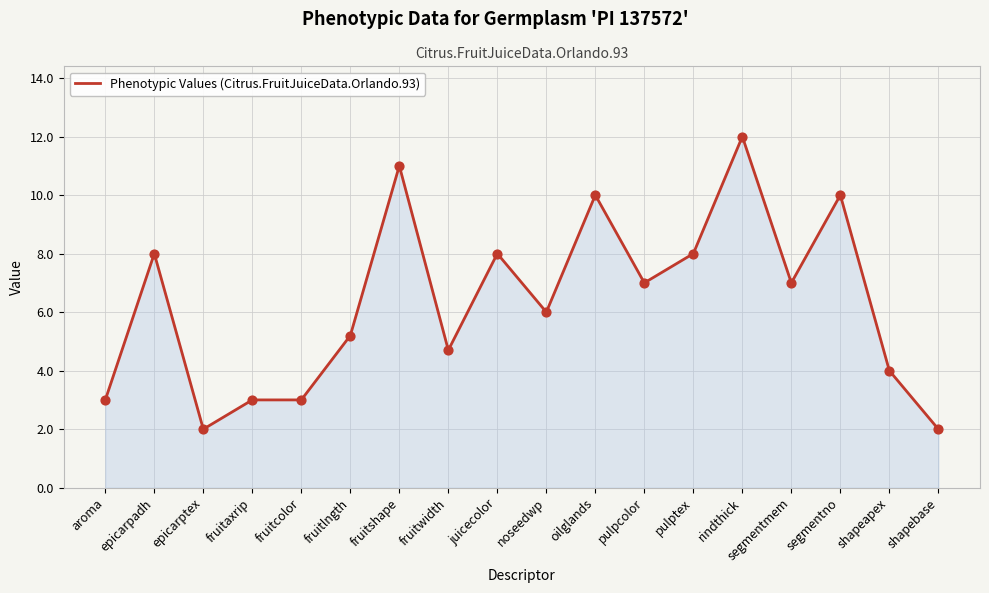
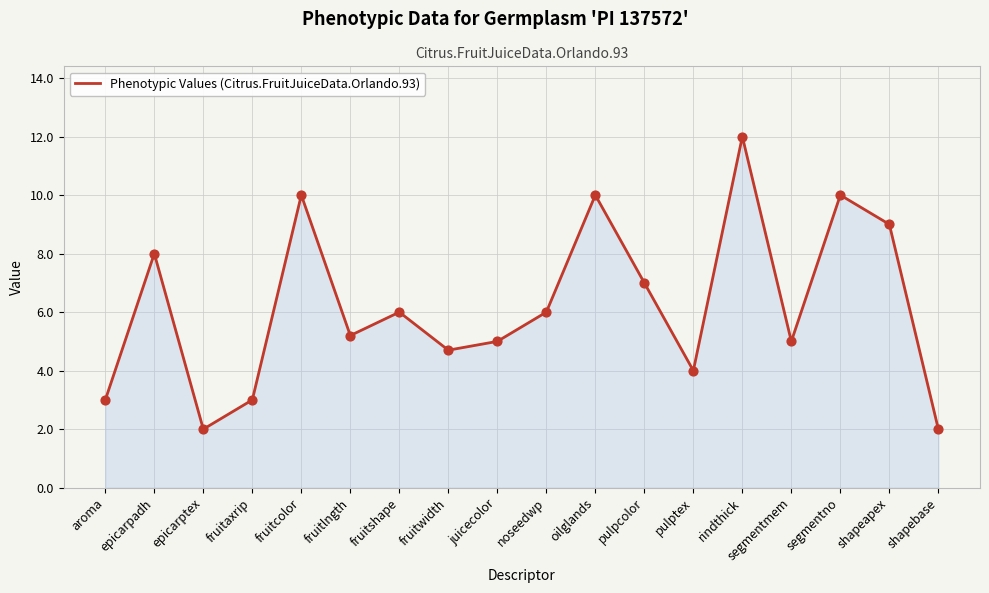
fruitcolor: 3 -> 10
fruitshape: 11 -> 6
juicecolor: 8 -> 5
pulptex: 8 -> 4
segmentmem: 7 -> 5
shapeapex: 4 -> 9
